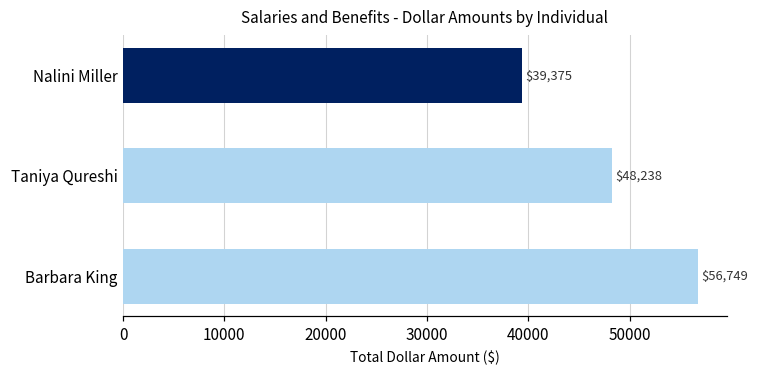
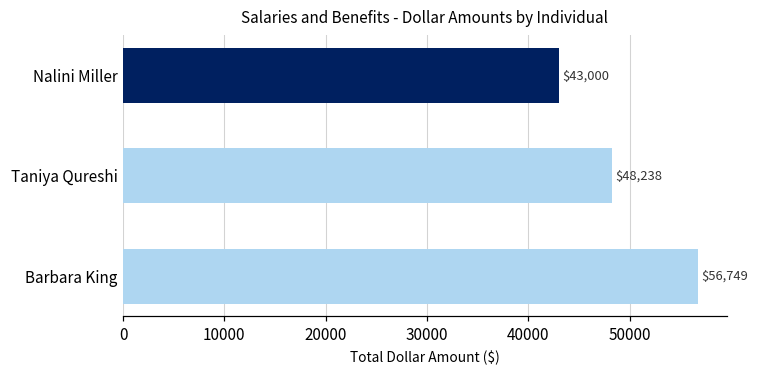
Nalini Miller: $39,375 -> $43,000
